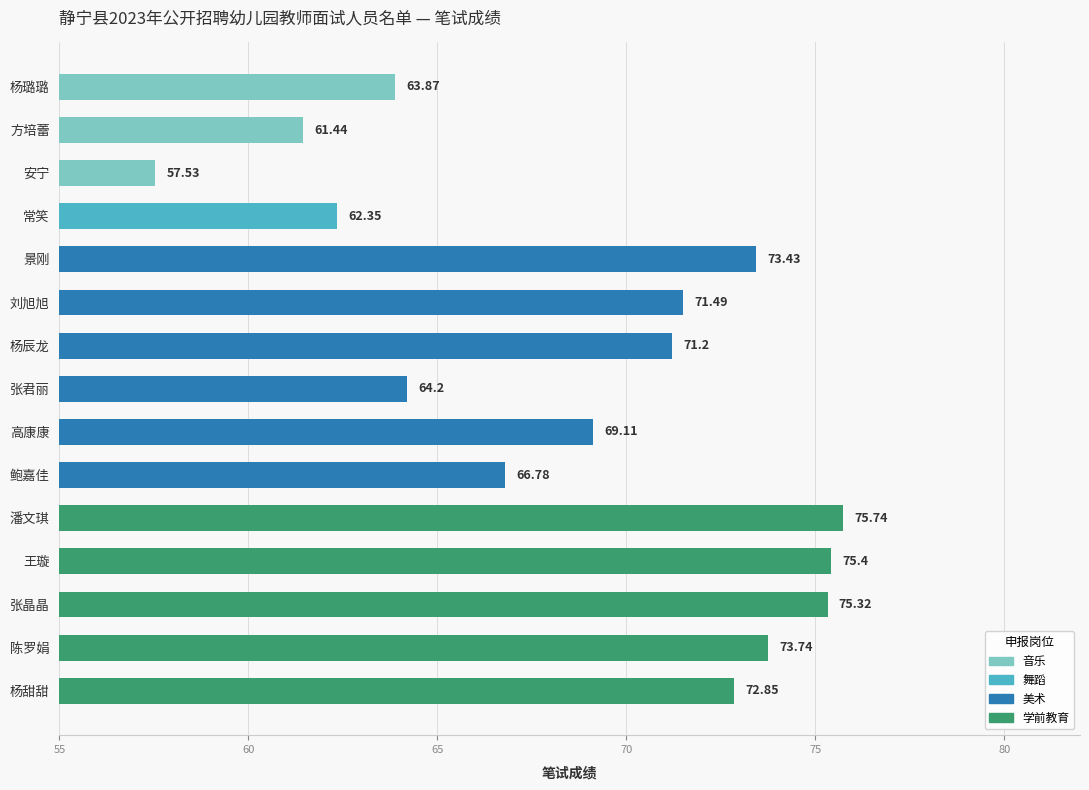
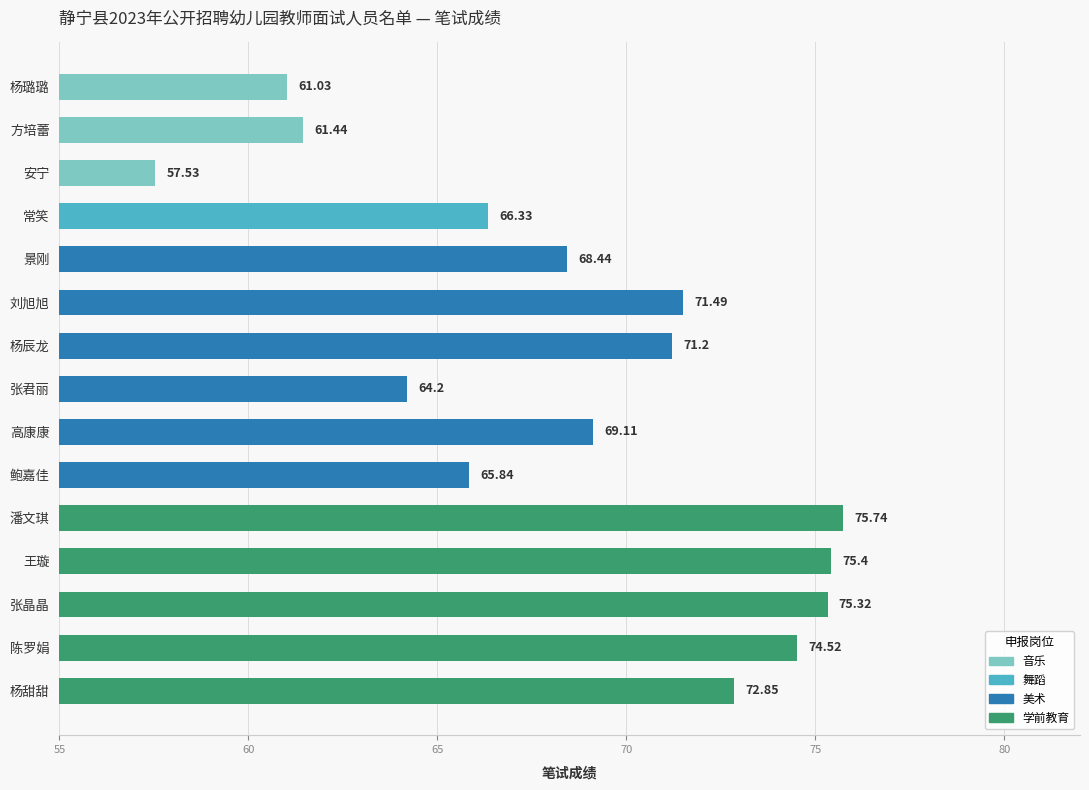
杨璐璐: 63.87 -> 61.03
常笑: 62.35 -> 66.33
景刚: 73.43 -> 68.44
鲍嘉佳: 66.78 -> 65.84
陈罗娟: 73.74 -> 74.52
